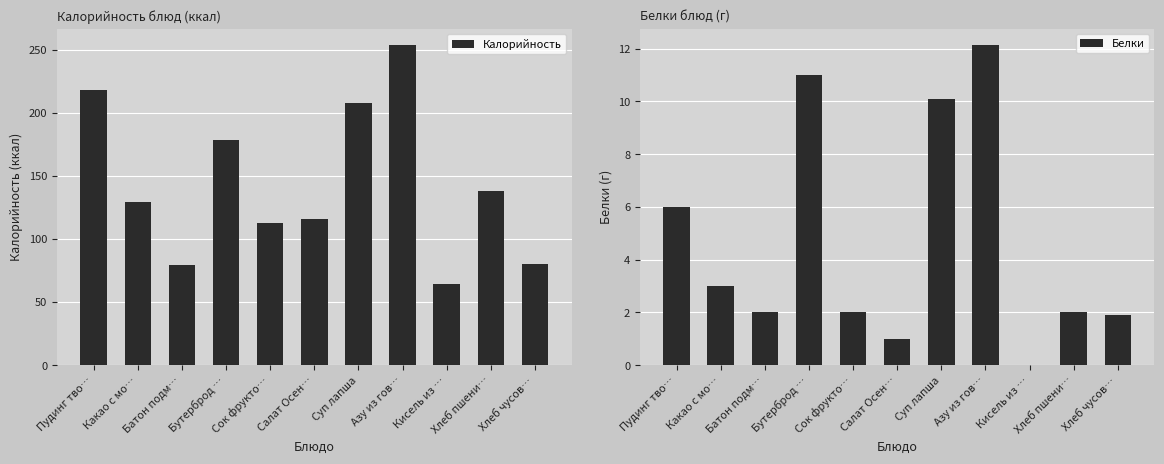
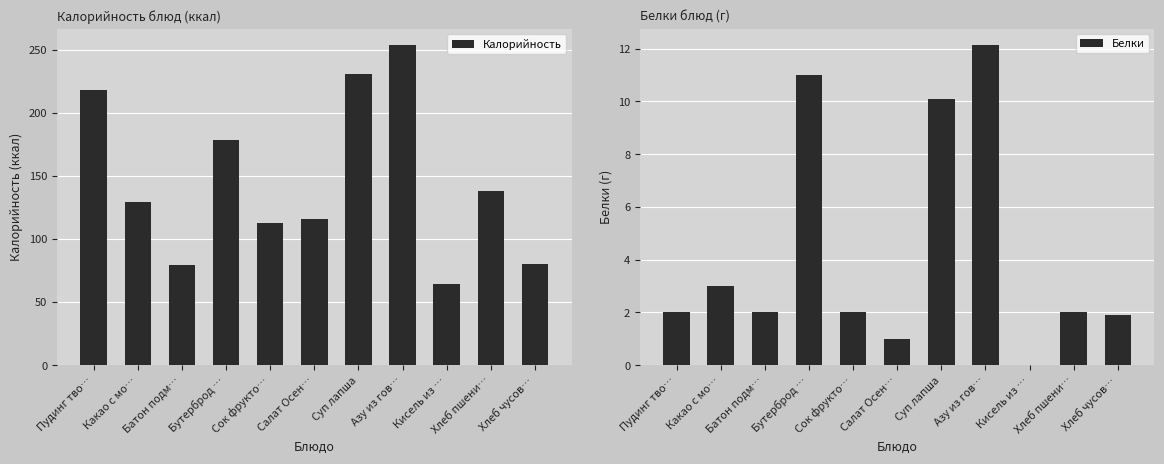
Калорийность блюд (ккал), Суп лапша: 208 -> 231
Белки блюд (г), Пудинг тво…: 6 -> 2
